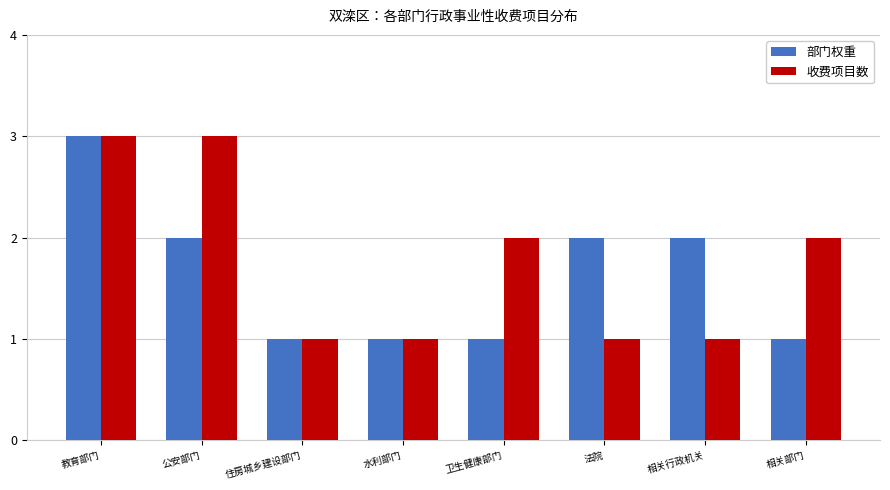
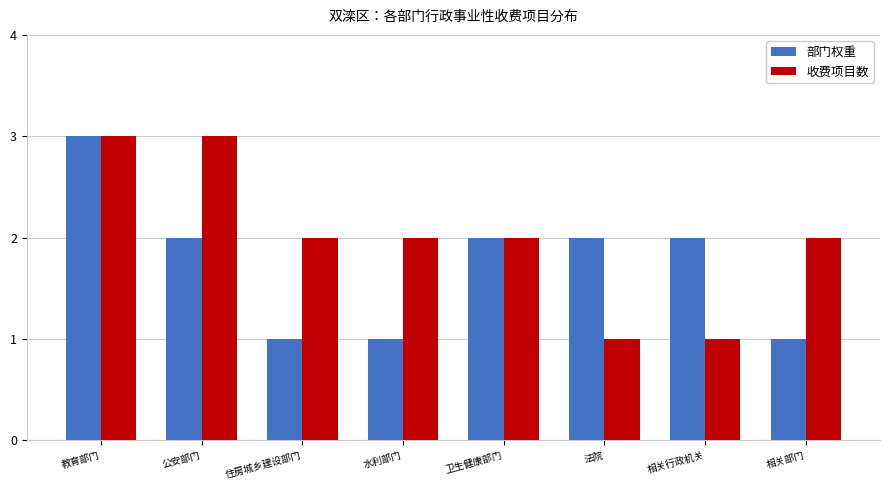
收费项目数, 住房城乡建设部门: 1 -> 2
收费项目数, 水利部门: 1 -> 2
部门权重, 卫生健康部门: 1 -> 2
